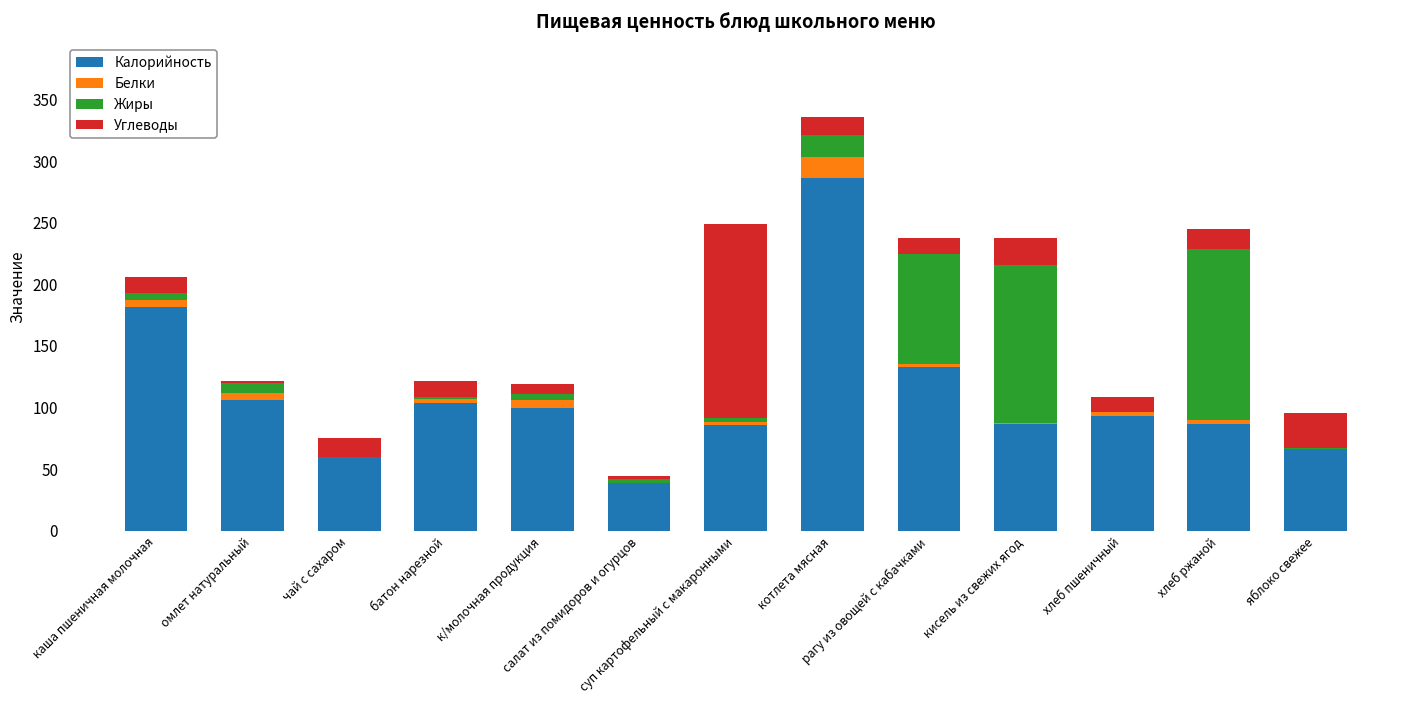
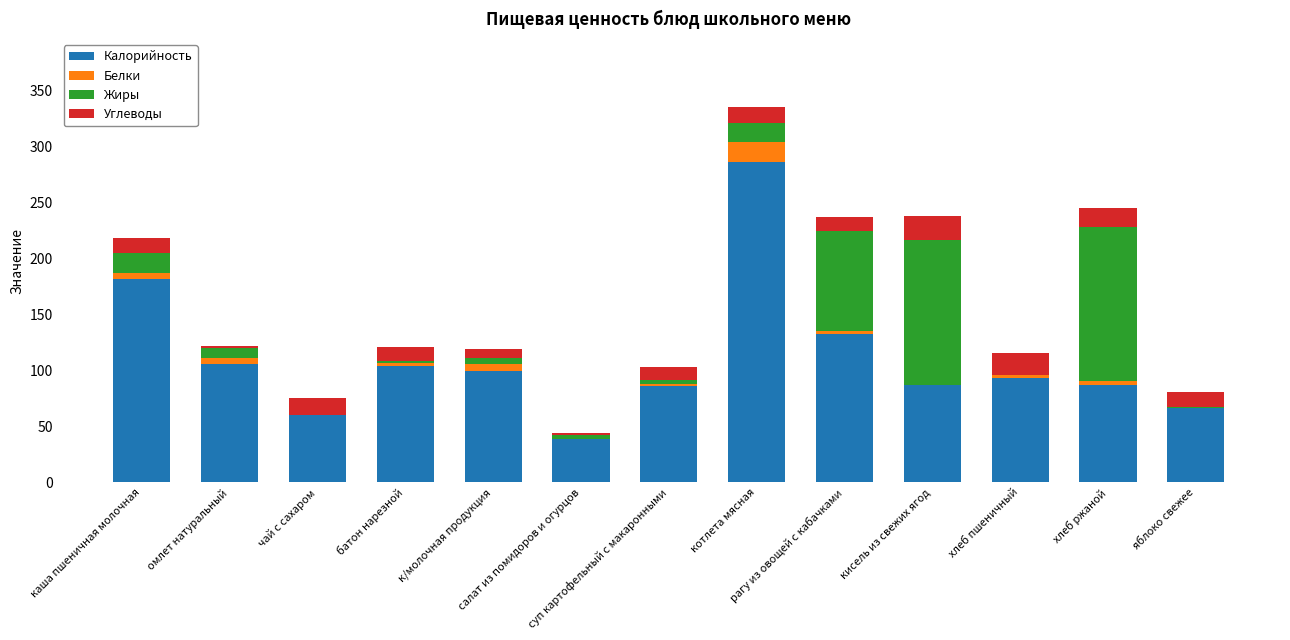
Жиры, каша пшеничная молочная: 6 -> 18
Углеводы, суп картофельный с макаронными: 158 -> 12
Углеводы, хлеб пшеничный: 12 -> 20
Углеводы, яблоко свежее: 28 -> 14
